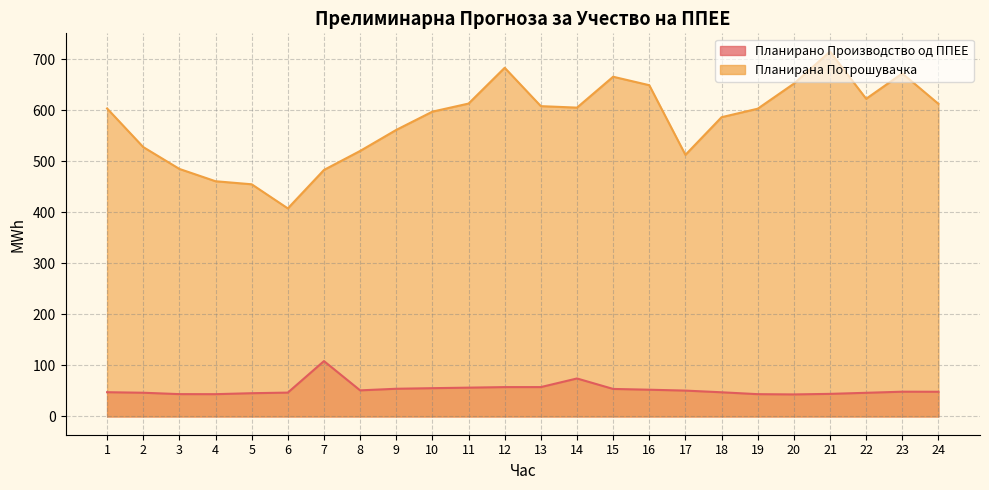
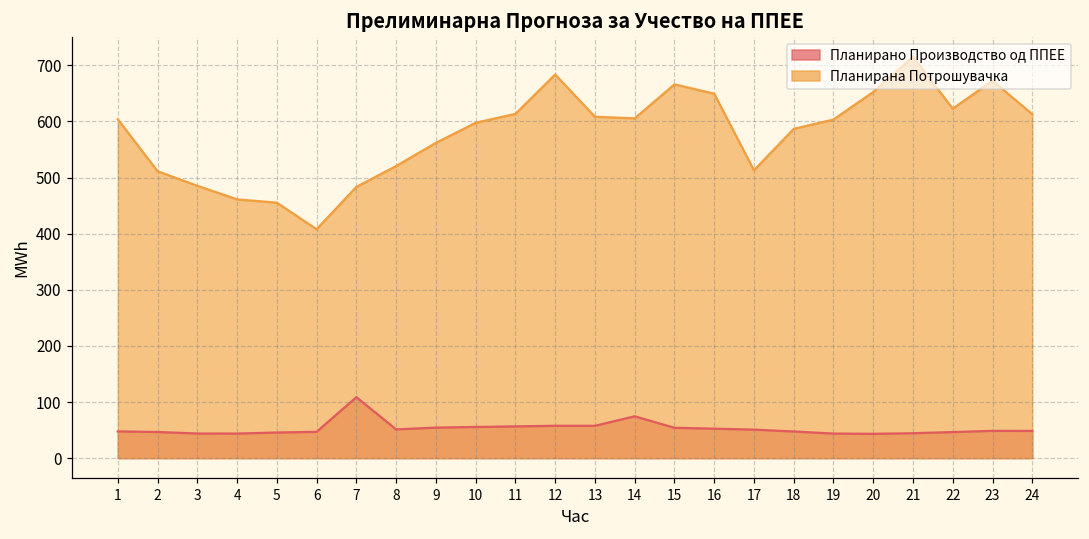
Планирана Потрошувачка, 2: 530 -> 510
